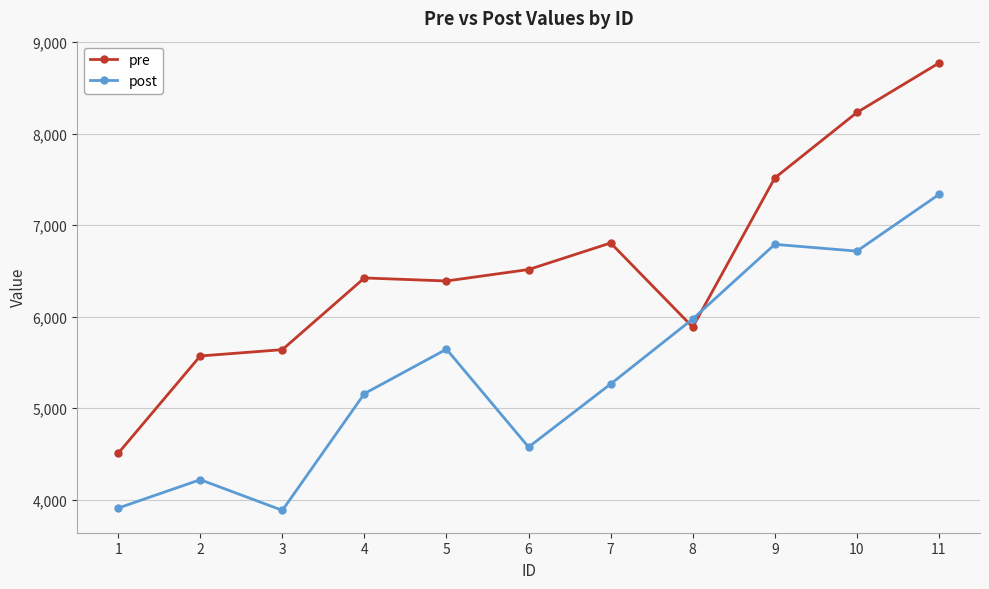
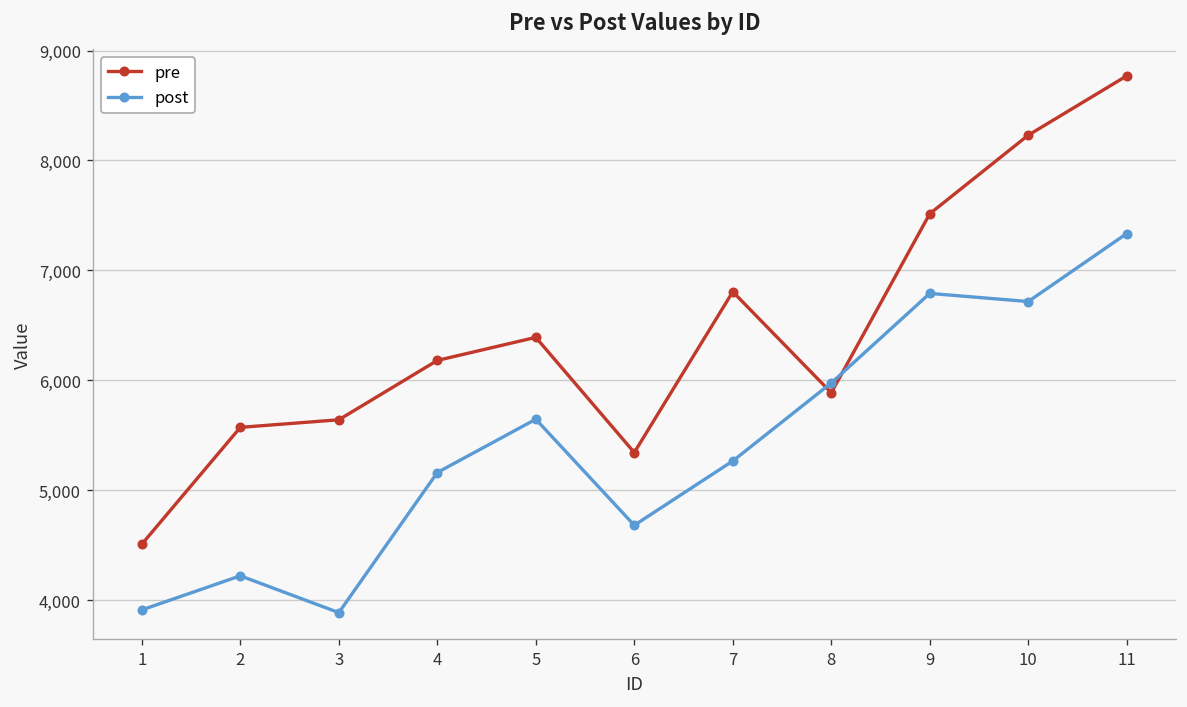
pre, 4: 6,400 -> 6,200
pre, 6: 6,500 -> 5,300
post, 6: 4,600 -> 4,700
